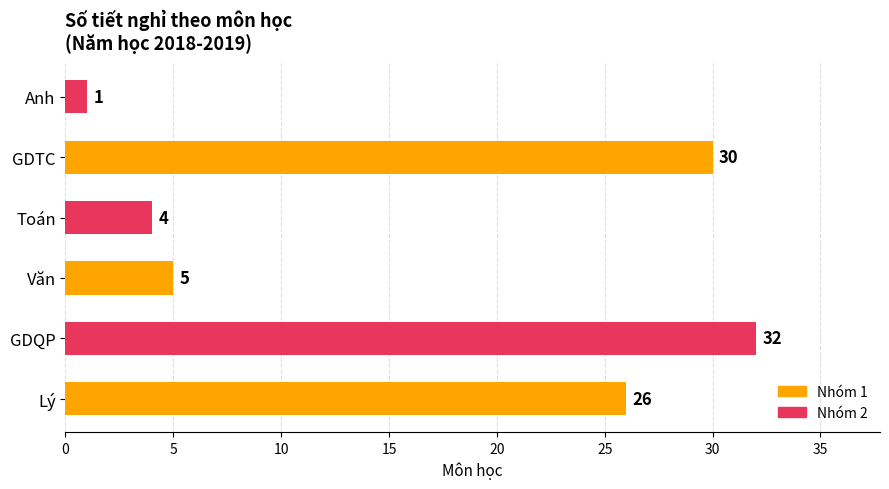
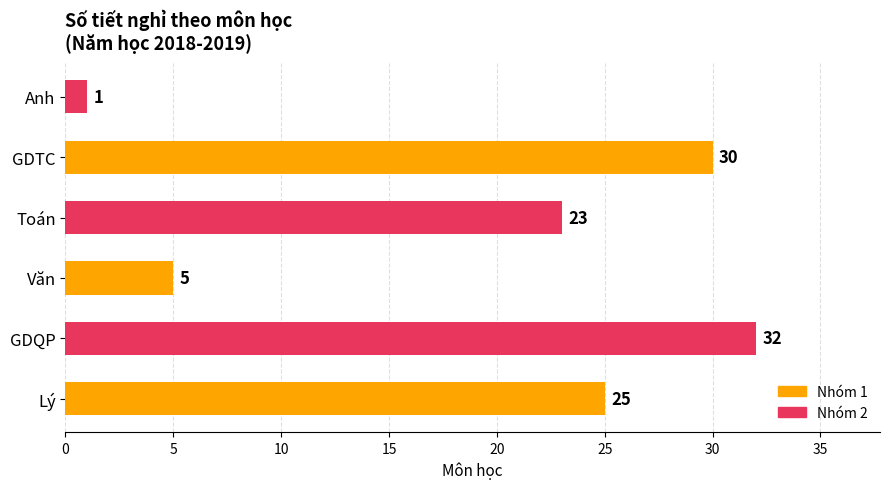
Toán: 4 -> 23
Lý: 26 -> 25
